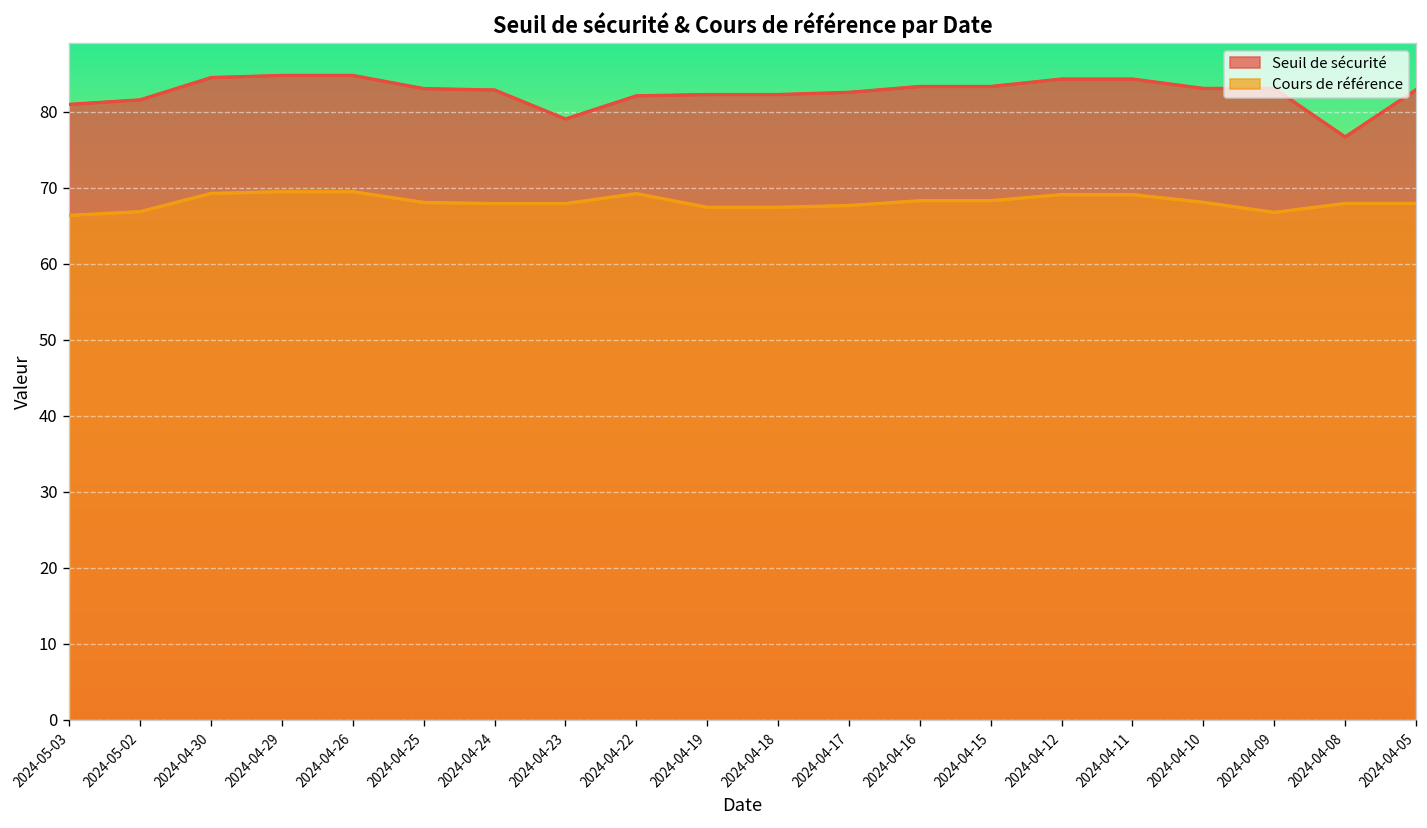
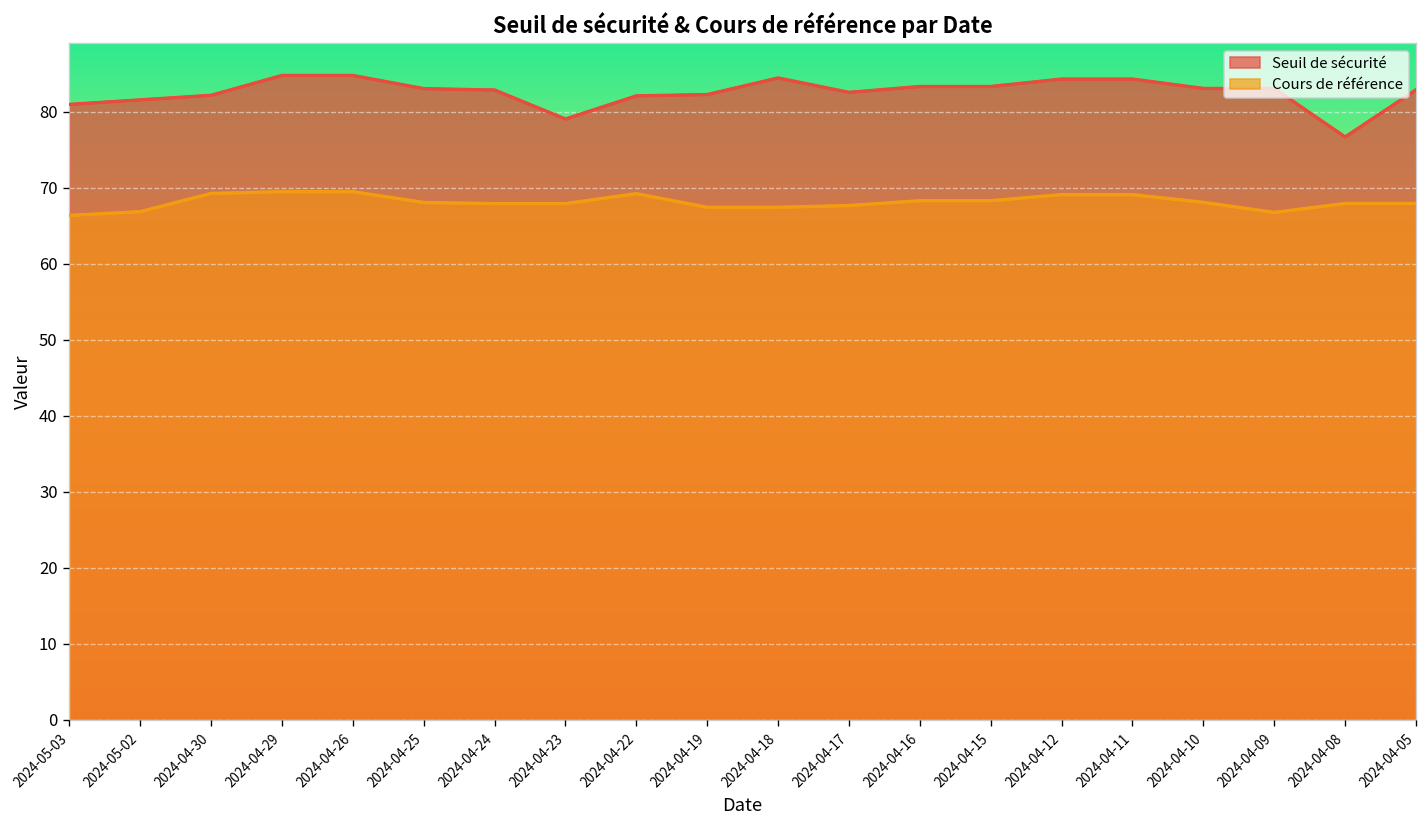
Seuil de sécurité, 2024-04-30: 84 -> 82
Seuil de sécurité, 2024-04-18: 82 -> 84
